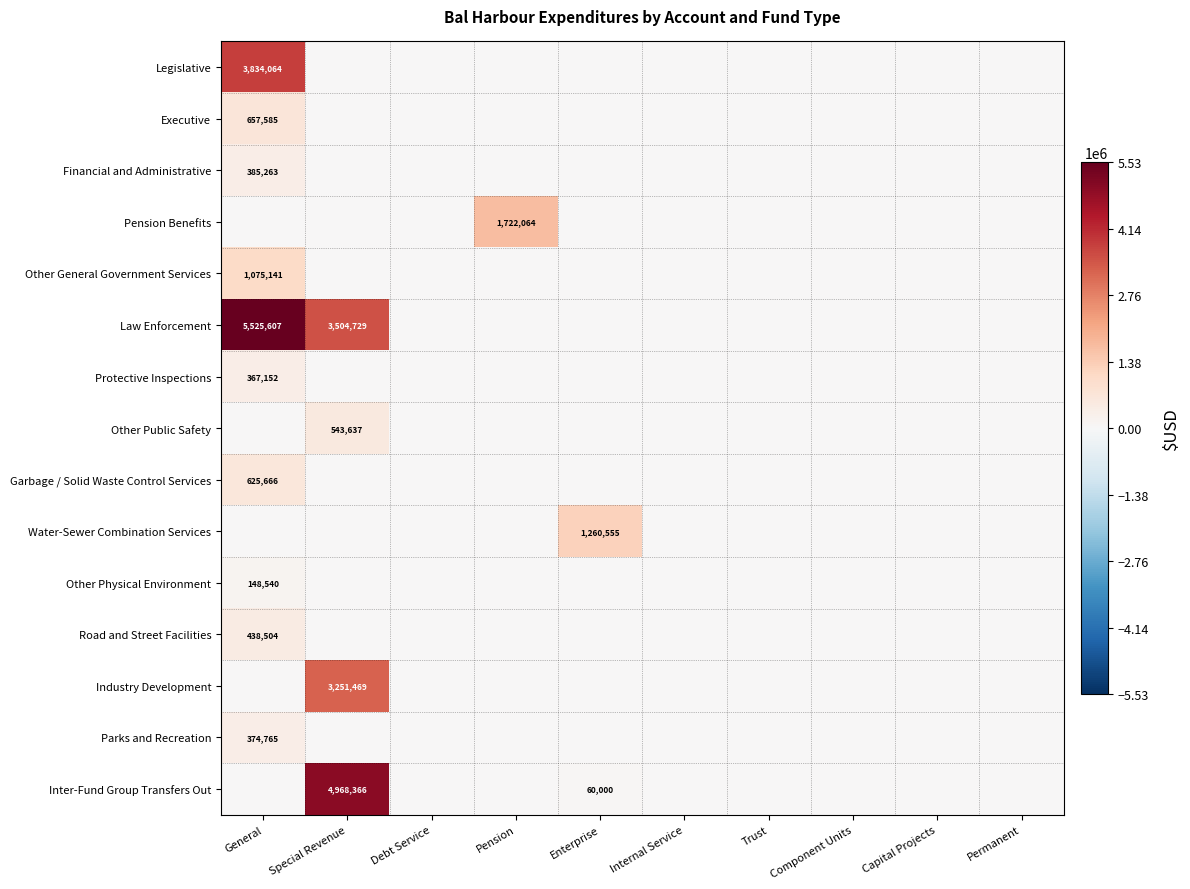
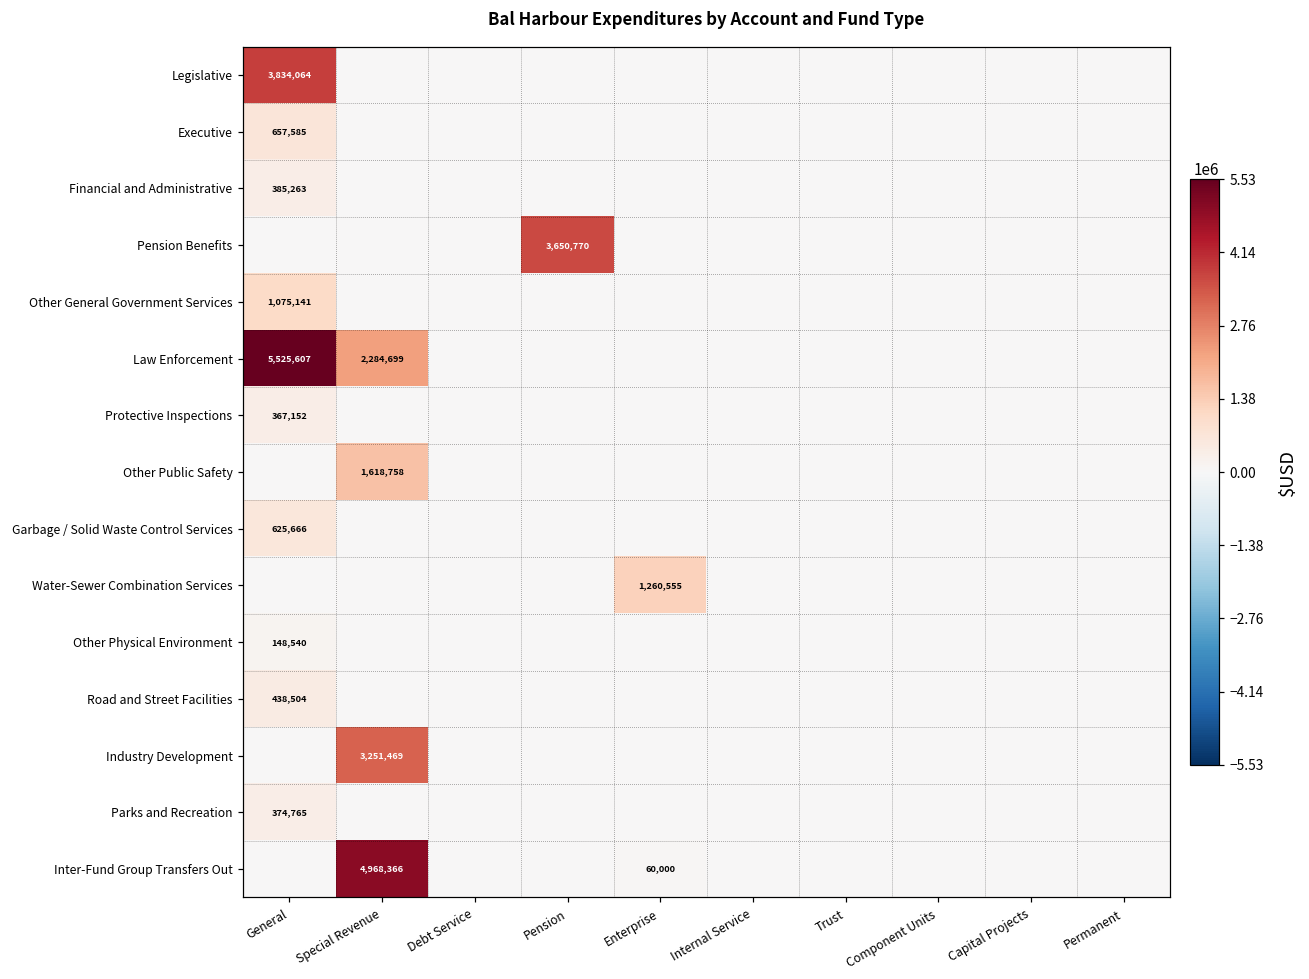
Pension Benefits, Pension: 1,722,064 -> 3,650,770
Law Enforcement, Special Revenue: 3,504,729 -> 2,284,699
Other Public Safety, Special Revenue: 543,637 -> 1,618,758
